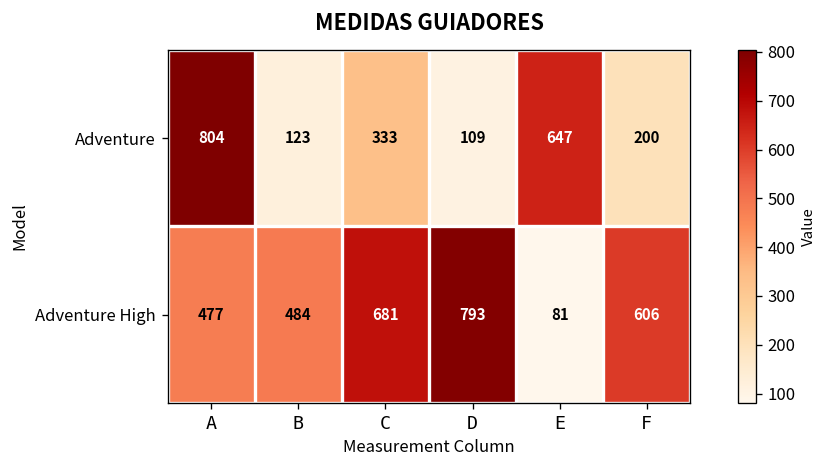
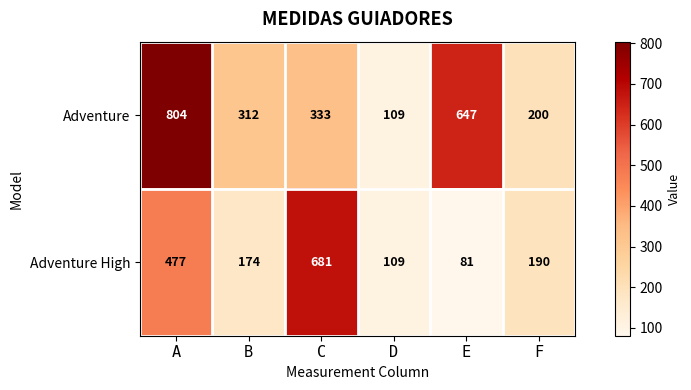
Adventure, B: 123 -> 312
Adventure High, B: 484 -> 174
Adventure High, D: 793 -> 109
Adventure High, F: 606 -> 190
